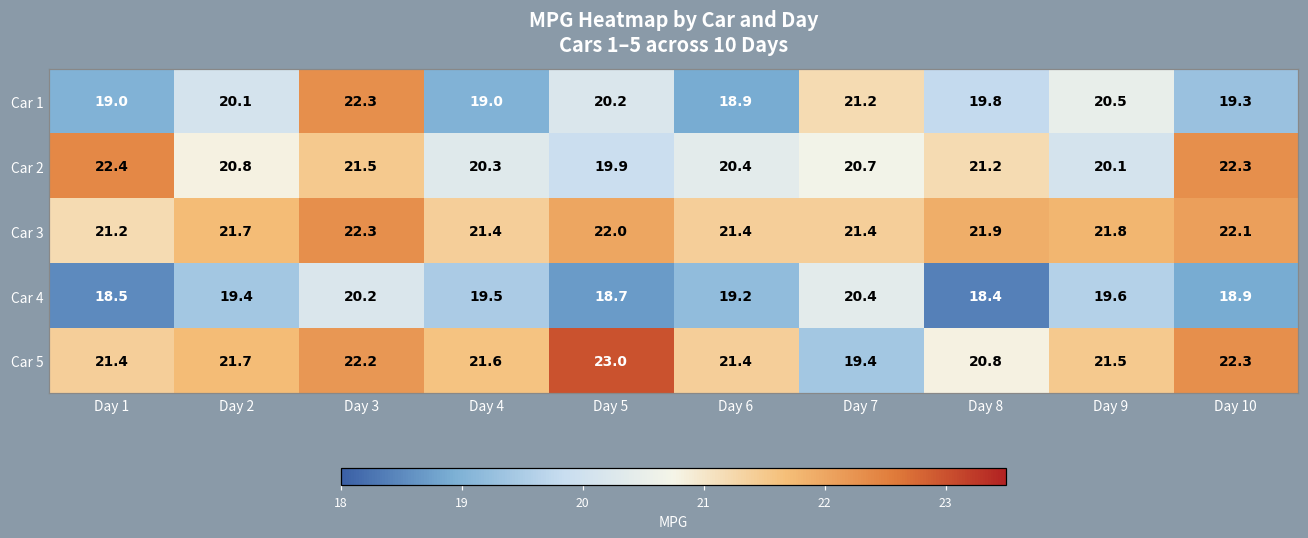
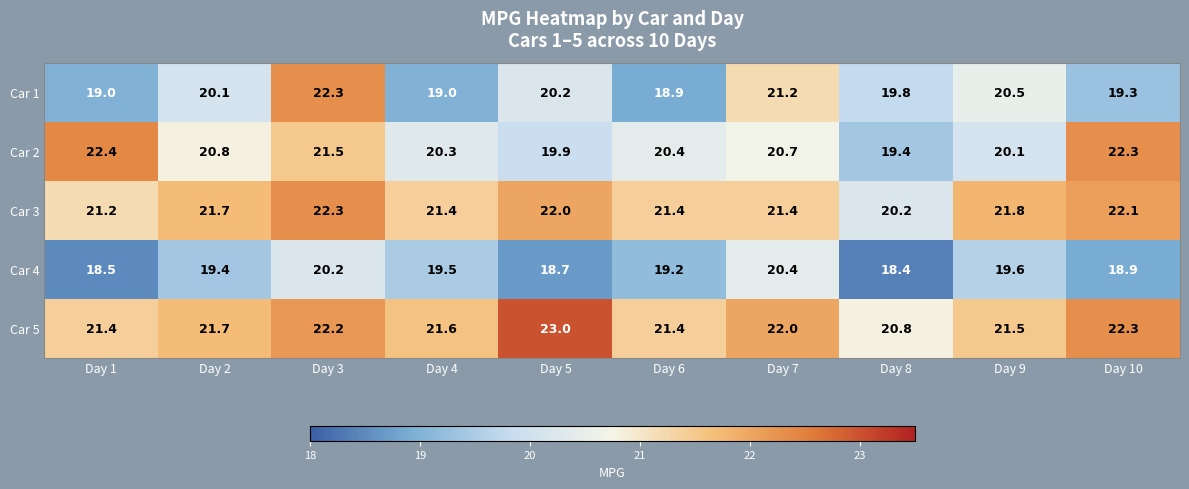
Car 2, Day 8: 21.2 -> 19.4
Car 3, Day 8: 21.9 -> 20.2
Car 5, Day 7: 19.4 -> 22.0
